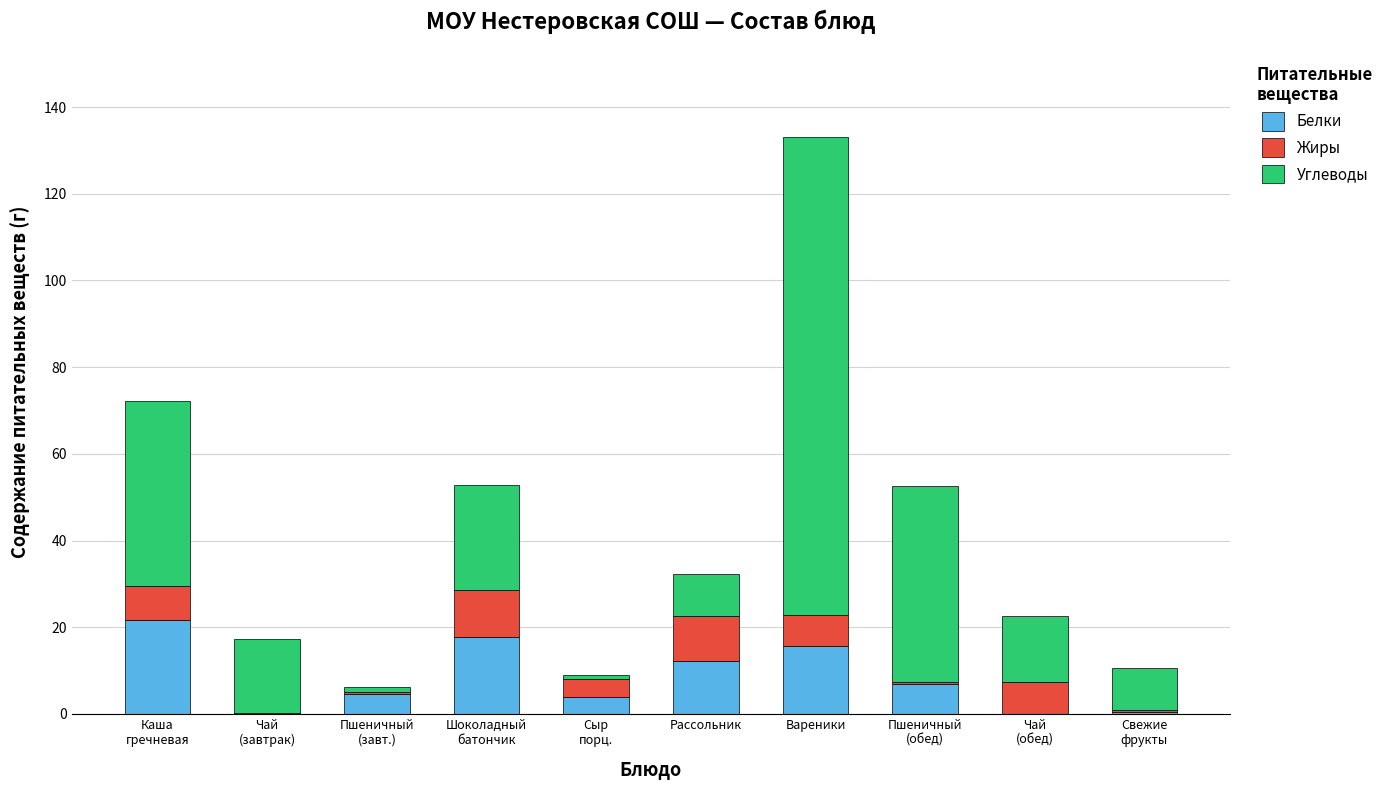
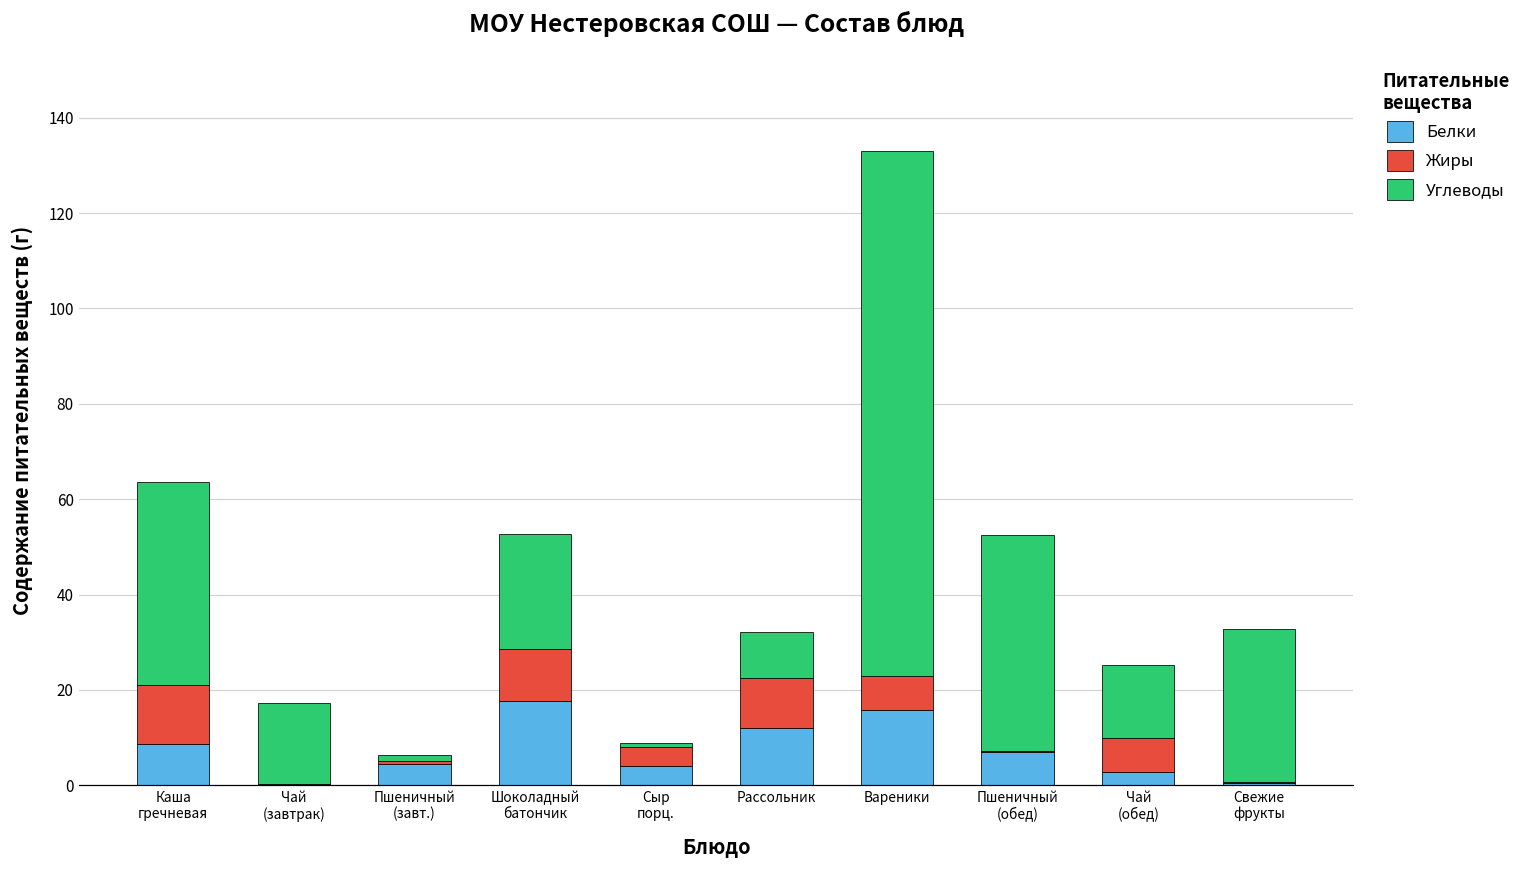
Белки, Каша гречневая: 22 -> 9
Жиры, Каша гречневая: 8 -> 12
Белки, Чай (обед): 0 -> 3
Углеводы, Свежие фрукты: 10 -> 32
